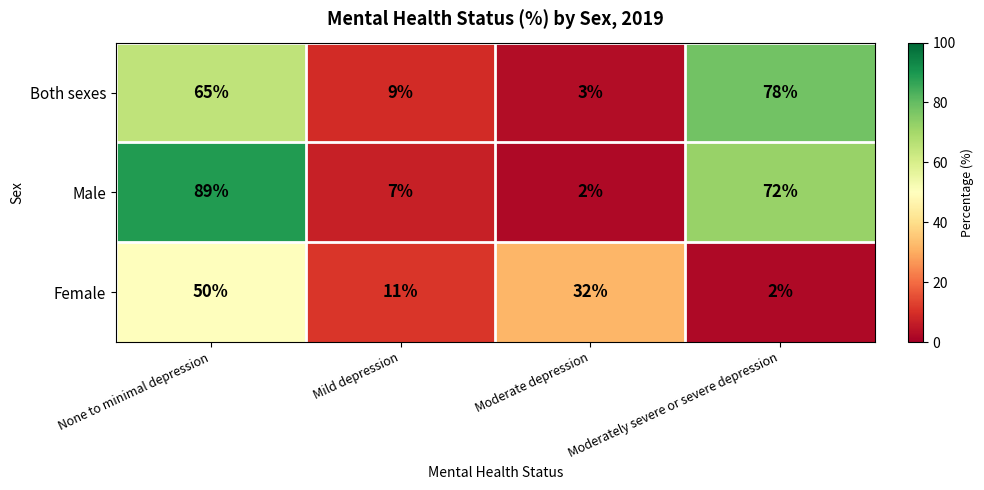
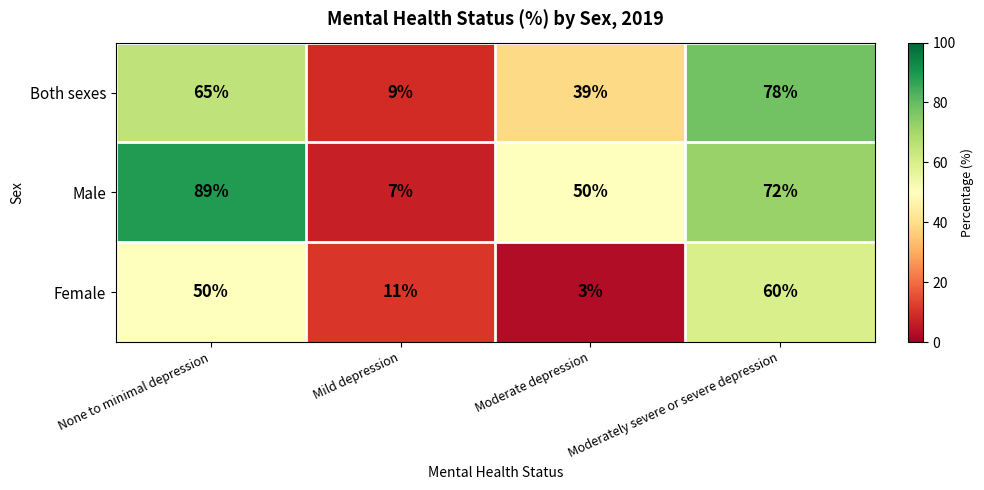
Both sexes, Moderate depression: 3% -> 39%
Male, Moderate depression: 2% -> 50%
Female, Moderate depression: 32% -> 3%
Female, Moderately severe or severe depression: 2% -> 60%
